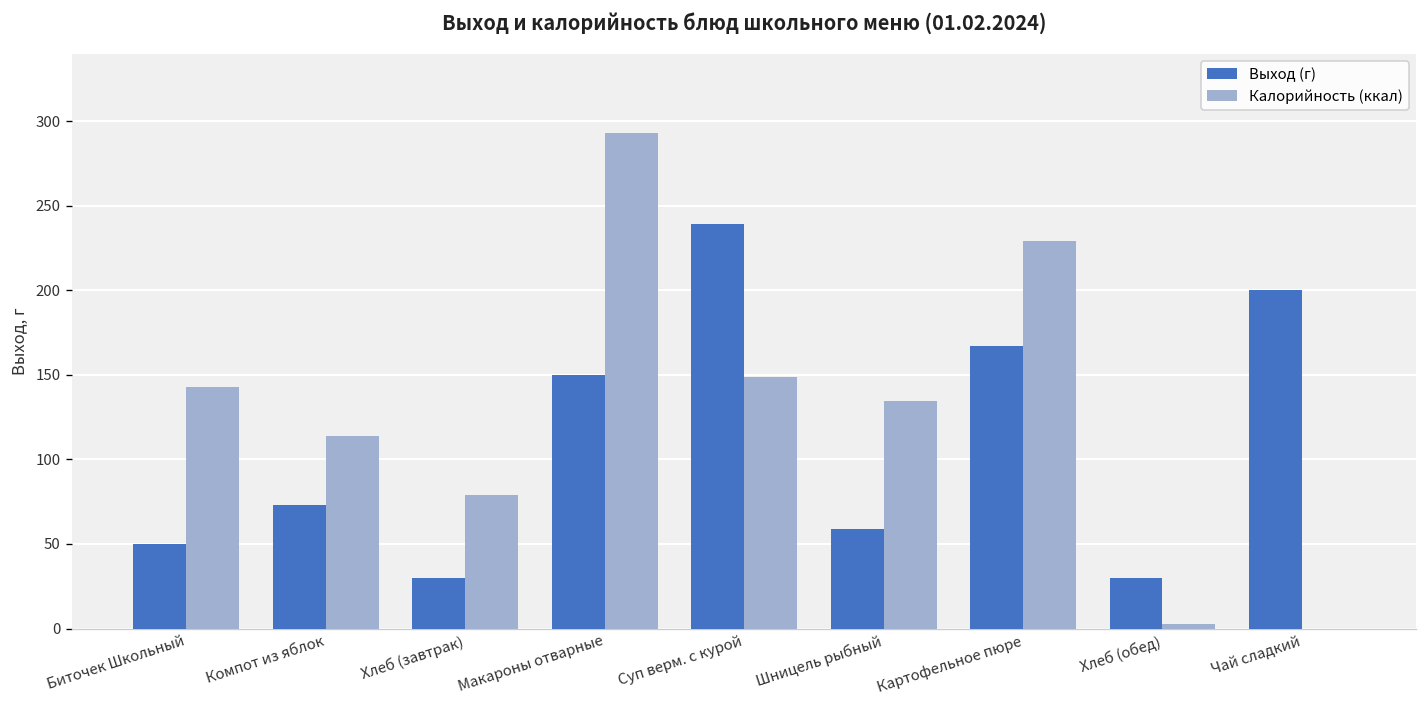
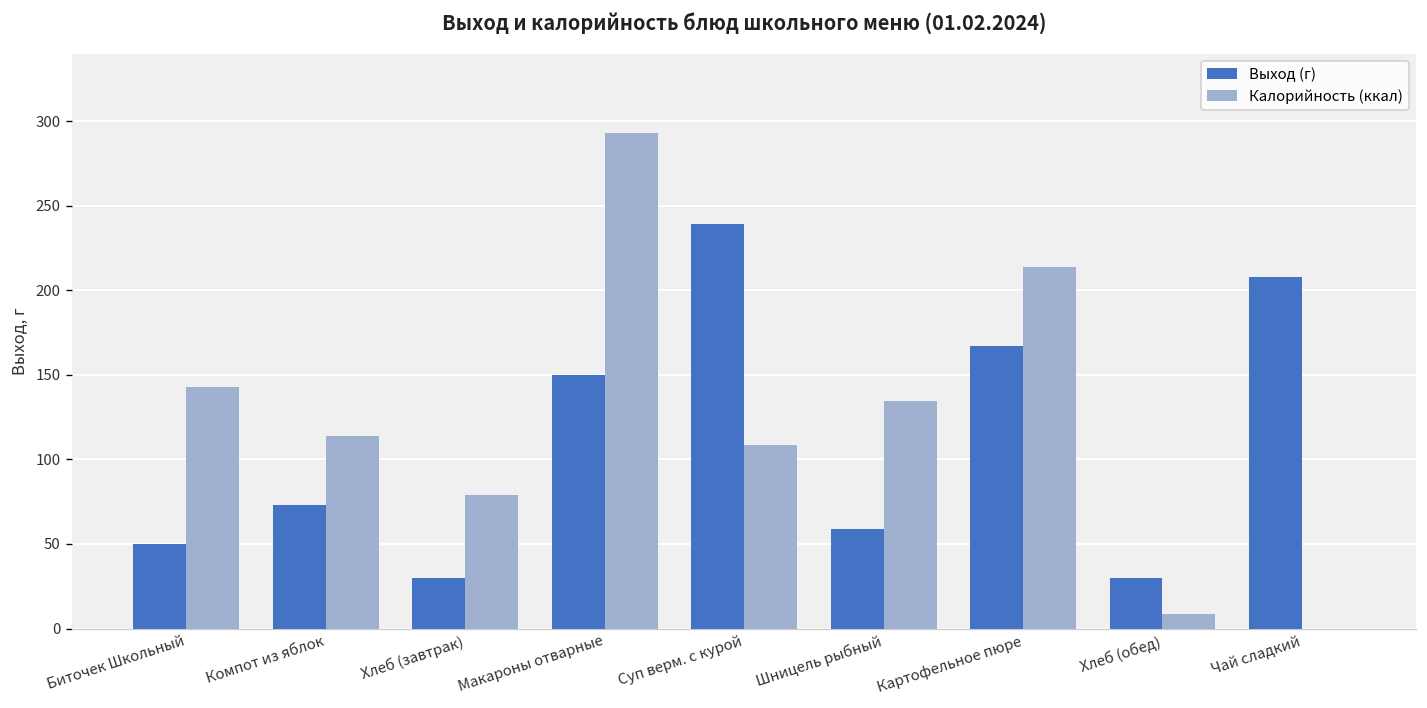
Калорийность (ккал), Суп верм. с курой: 148 -> 108
Калорийность (ккал), Картофельное пюре: 229 -> 214
Калорийность (ккал), Хлеб (обед): 3 -> 9
Выход (г), Чай сладкий: 200 -> 208
